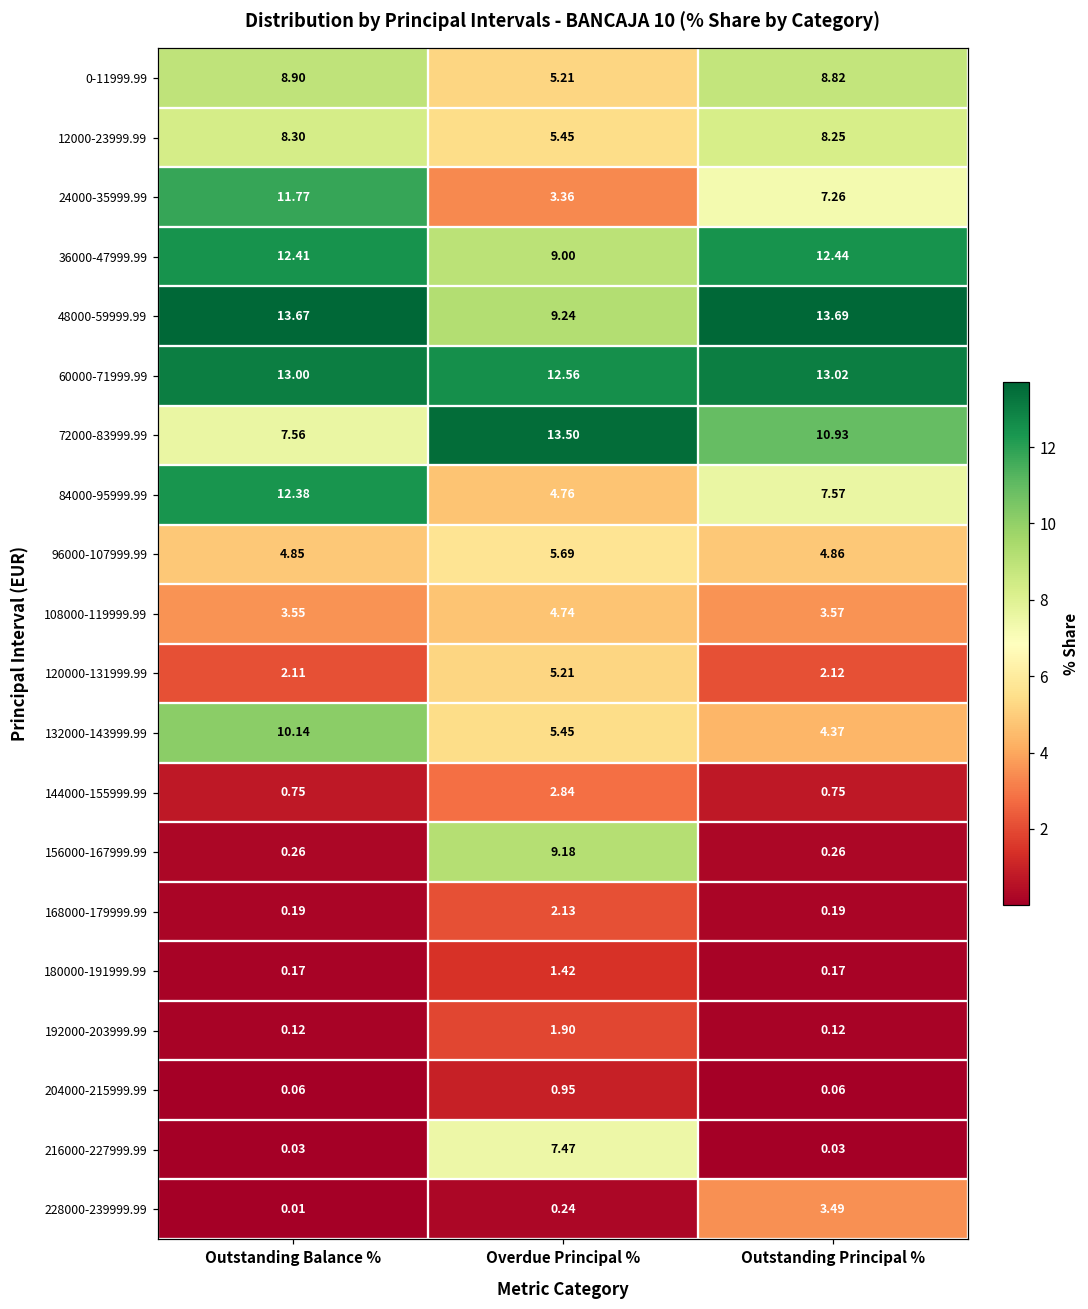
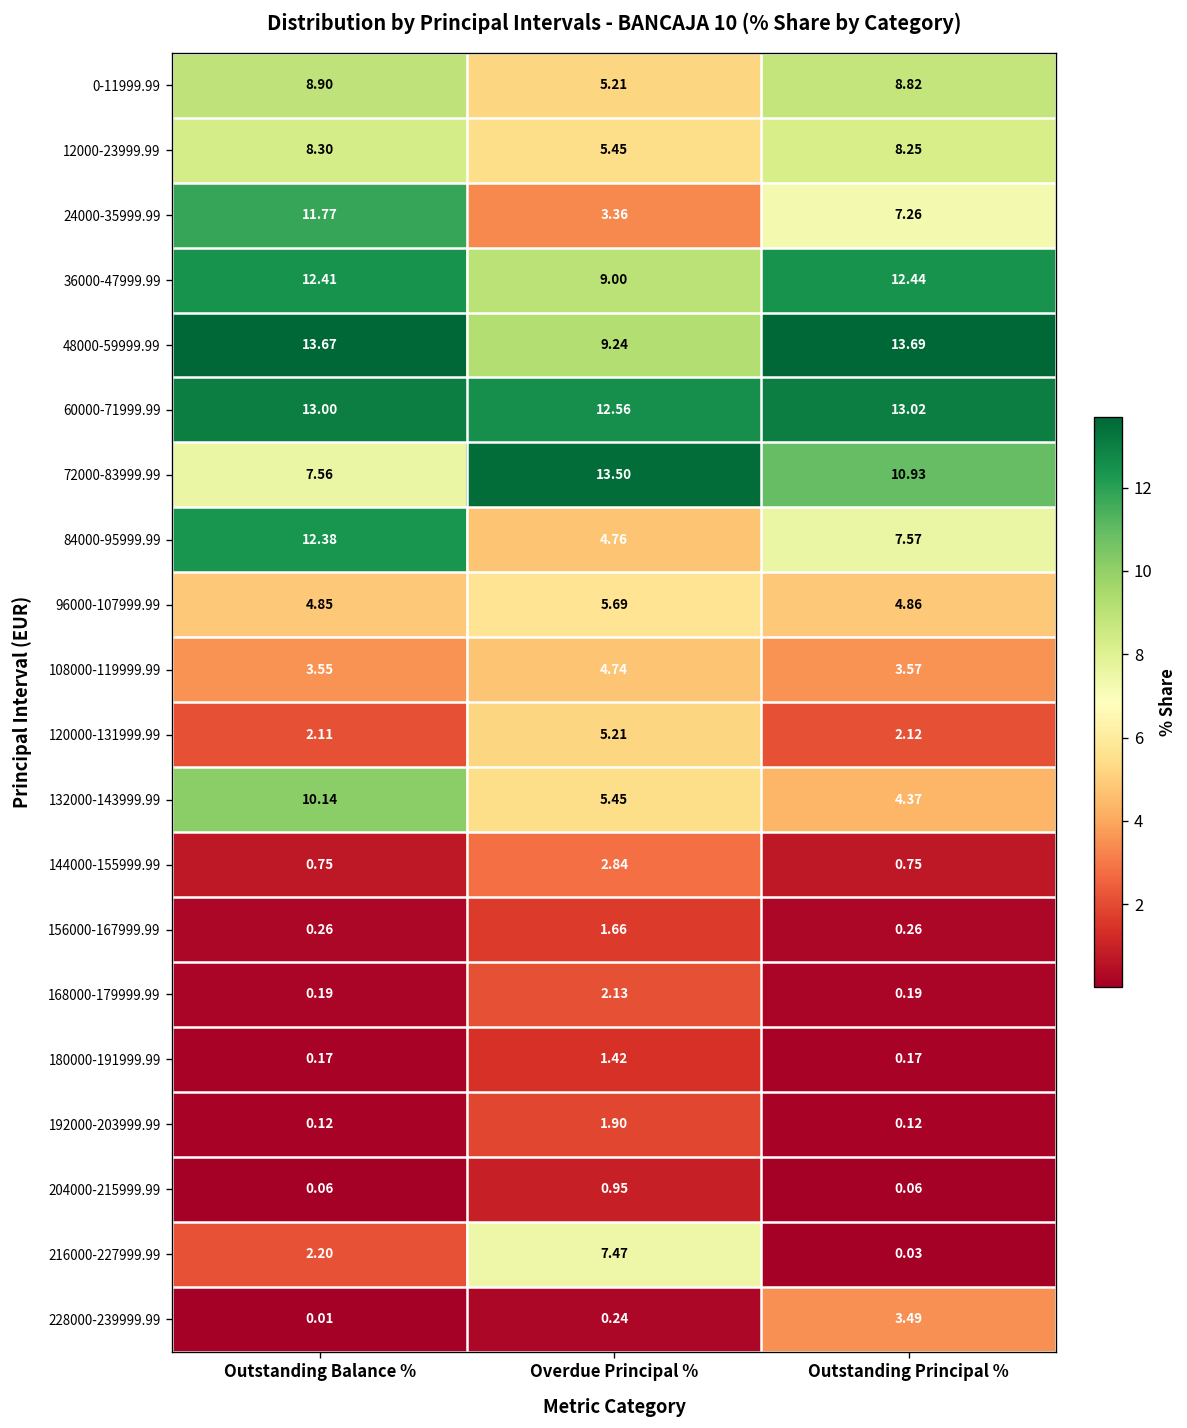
156000-167999.99, Overdue Principal %: 9.18 -> 1.66
216000-227999.99, Outstanding Balance %: 0.03 -> 2.20
